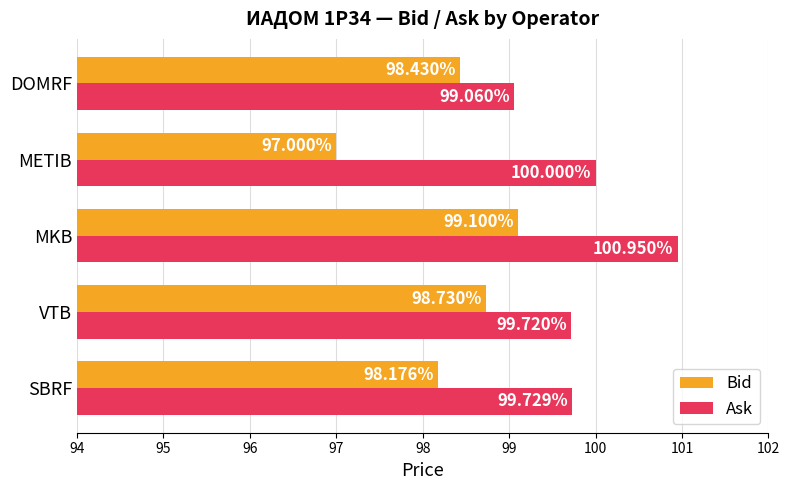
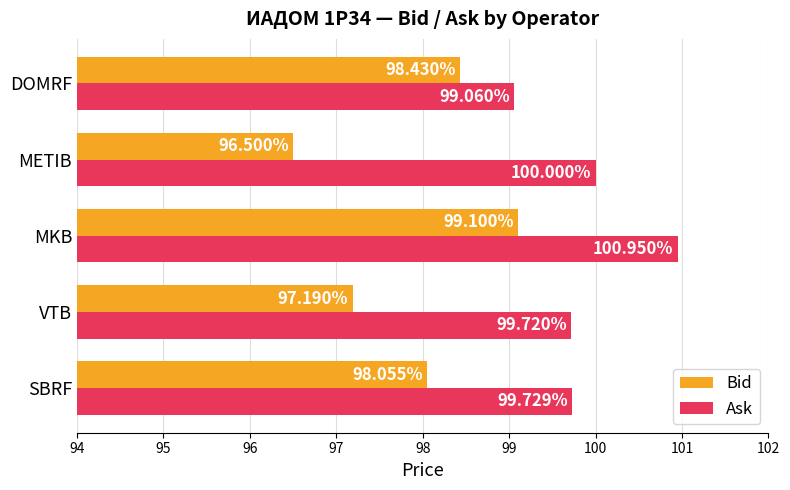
Bid, METIB: 97.000% -> 96.500%
Bid, VTB: 98.730% -> 97.190%
Bid, SBRF: 98.176% -> 98.055%
